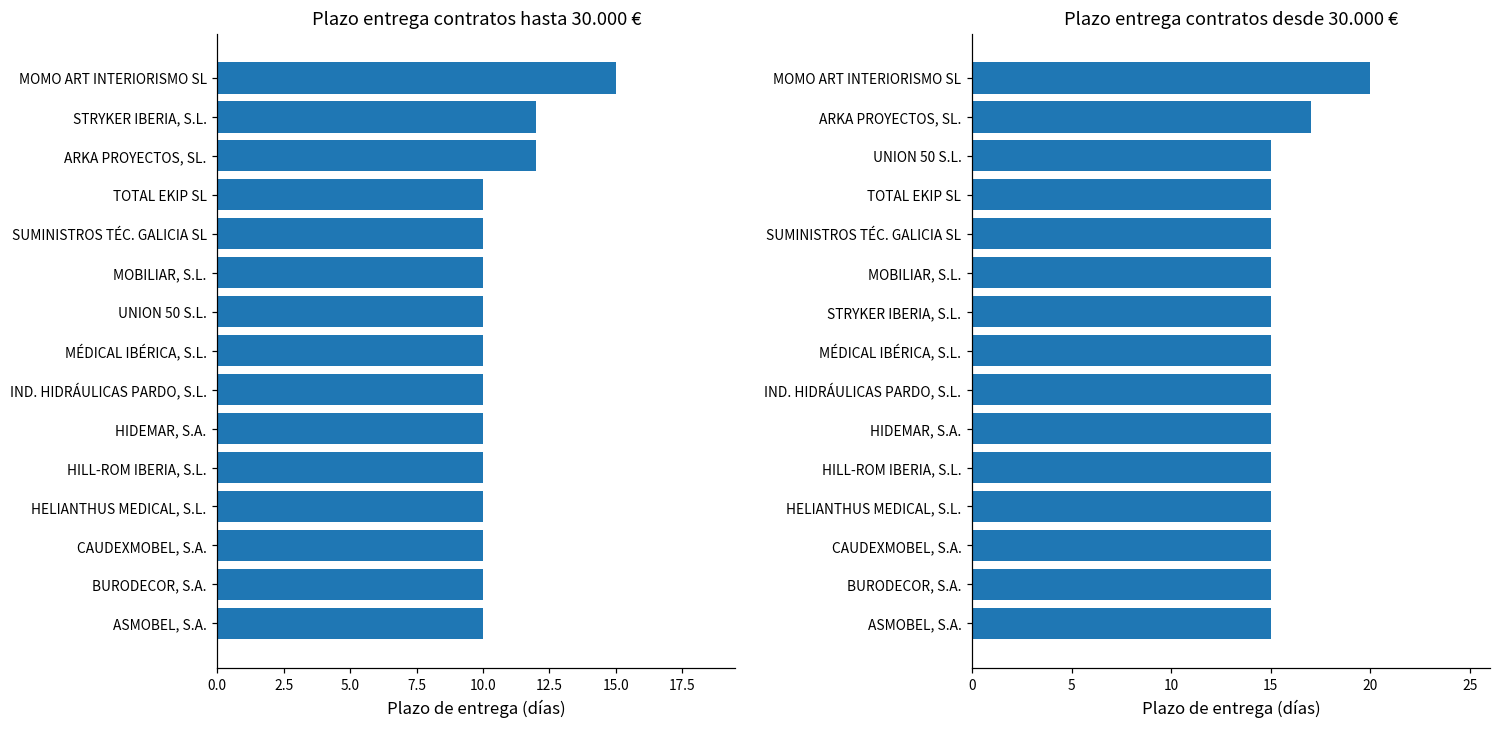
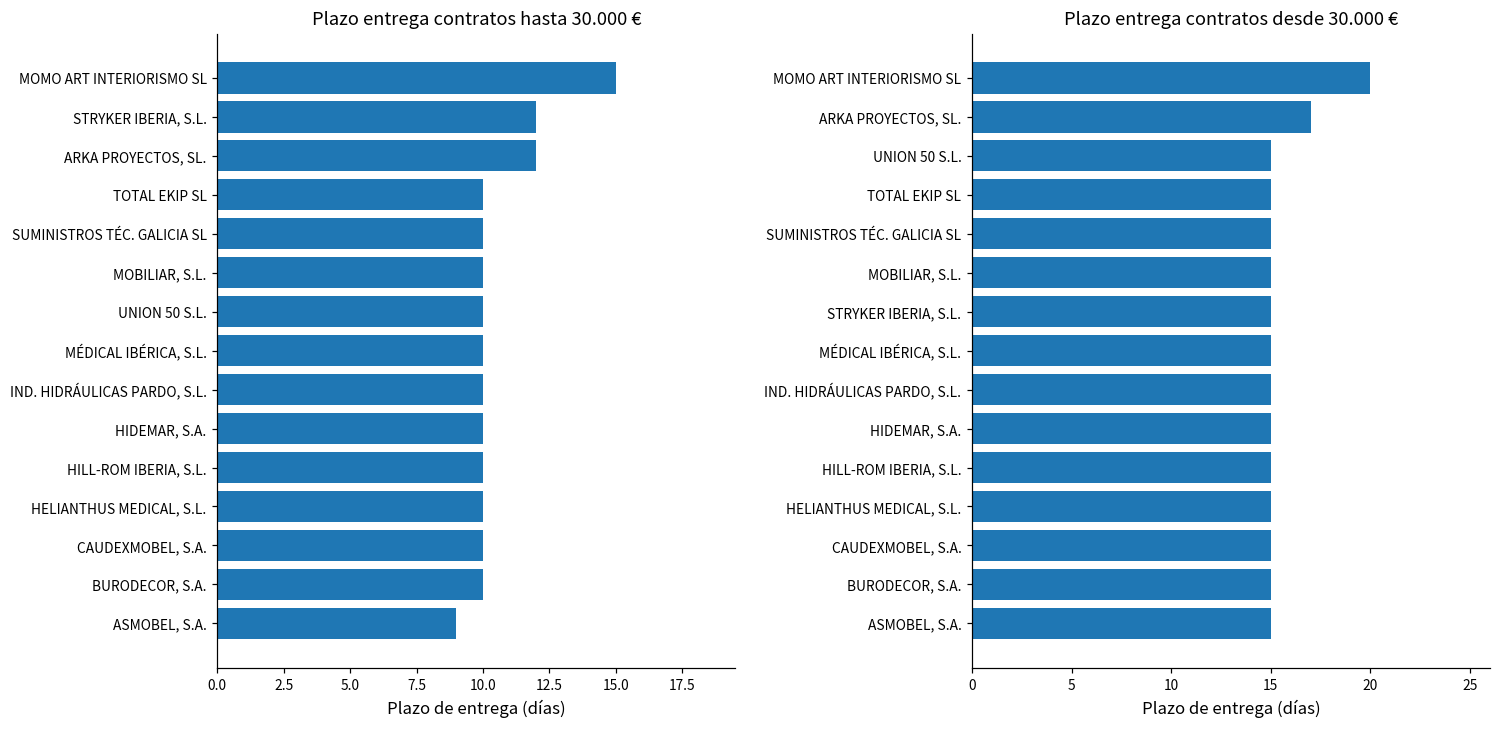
Plazo entrega contratos hasta 30.000 €, ASMOBEL, S.A.: 10 -> 9
